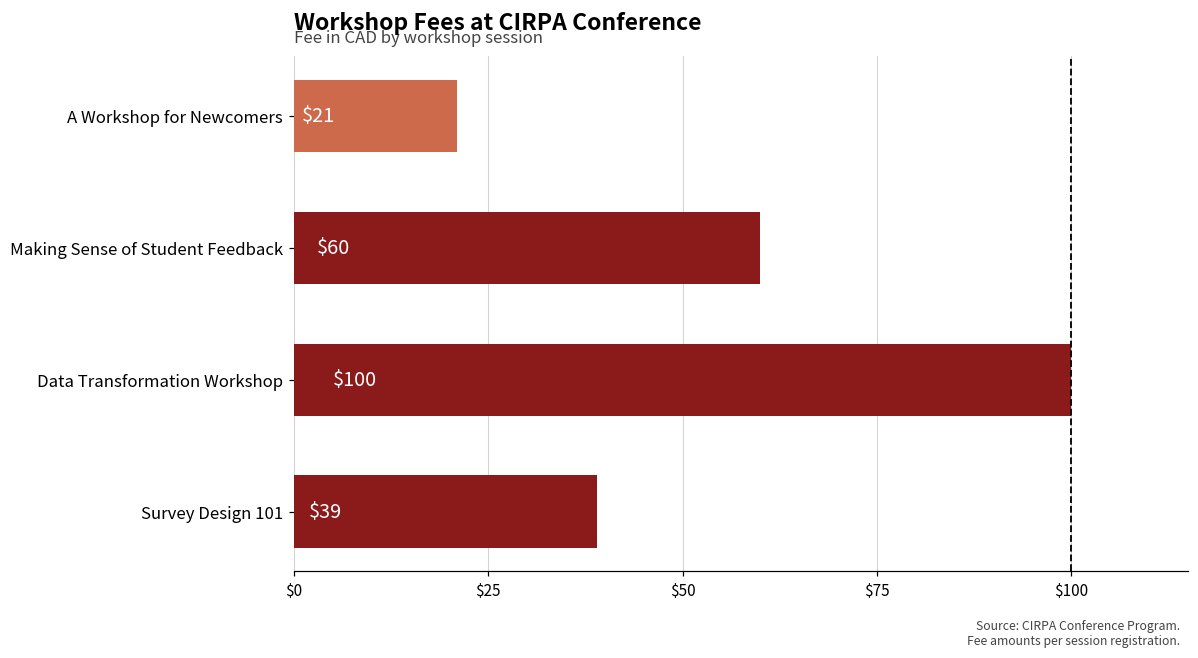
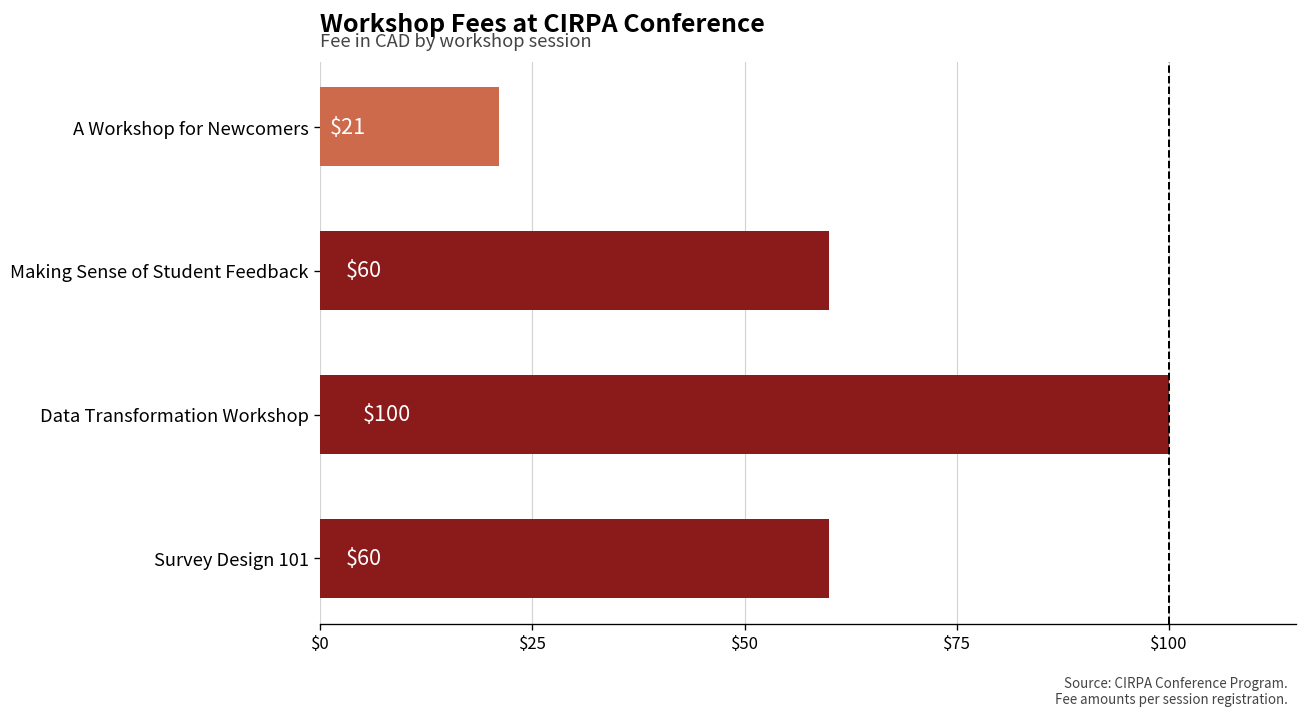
Survey Design 101: $39 -> $60
